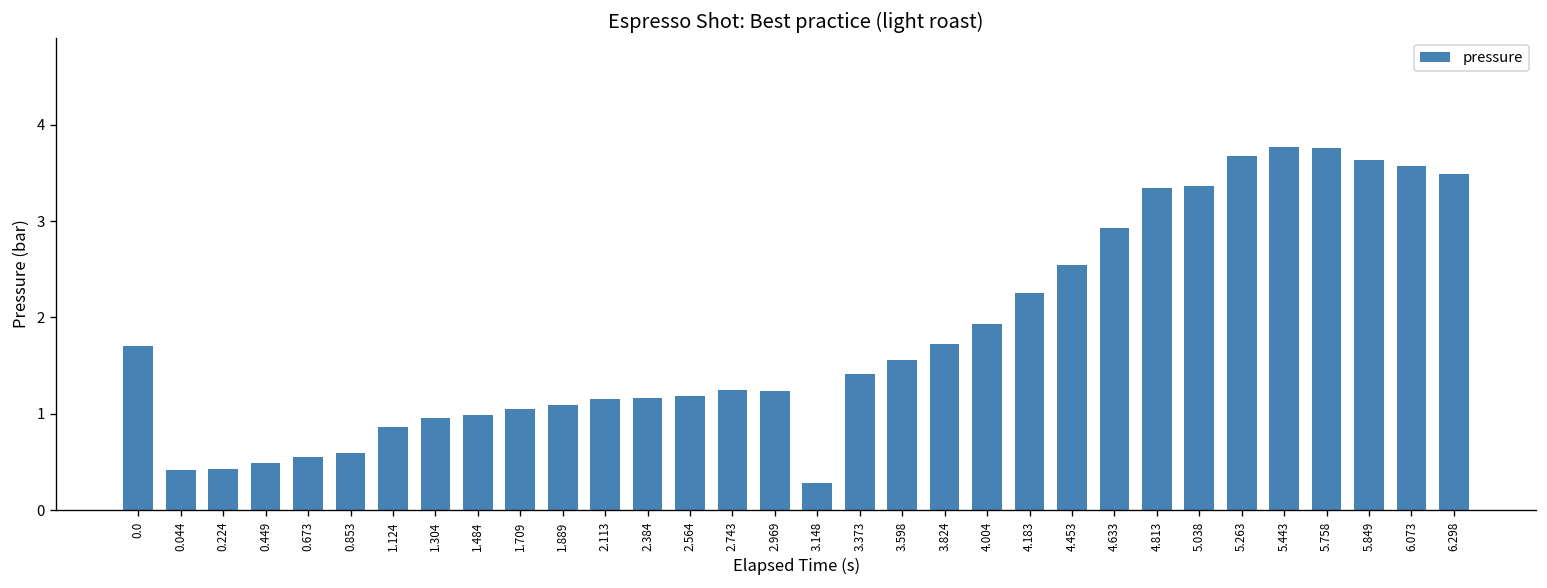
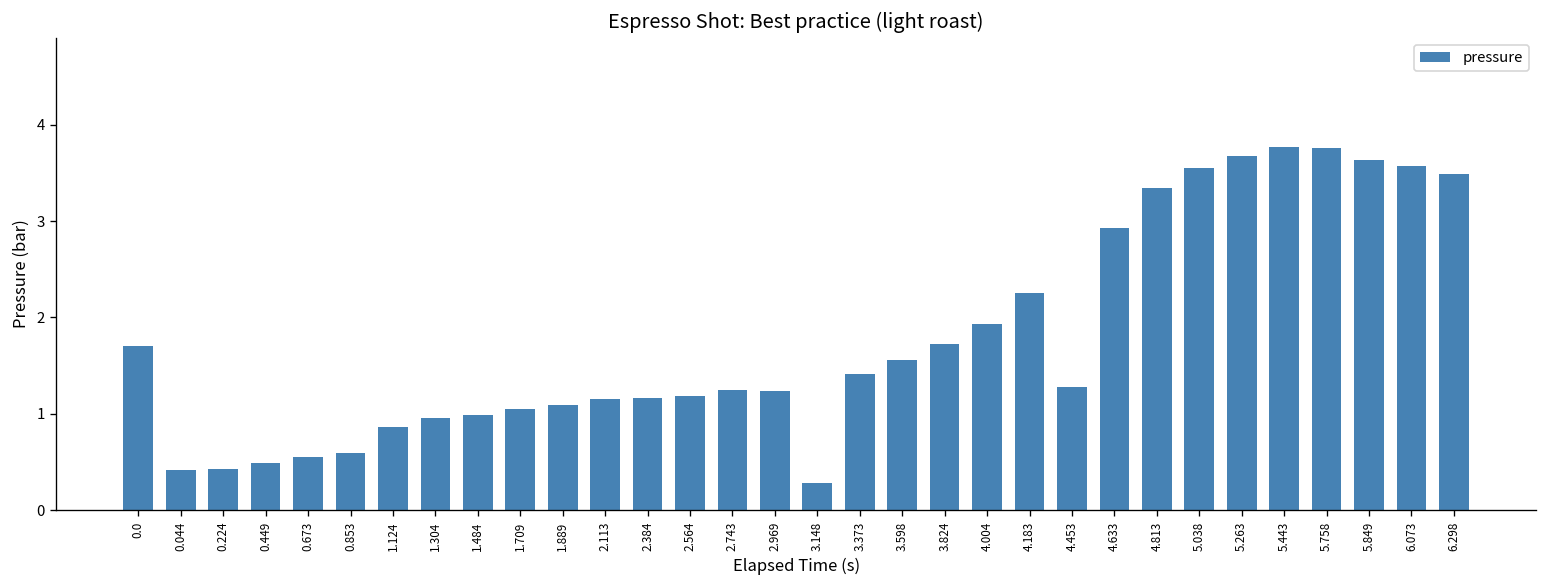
4.453: 2.5 -> 1.3
5.038: 3.4 -> 3.6
